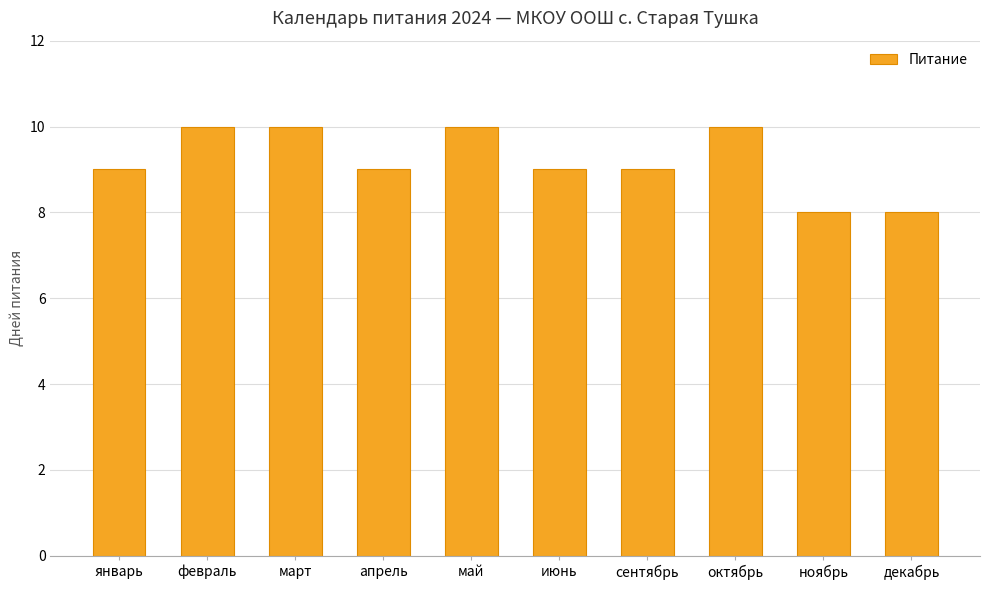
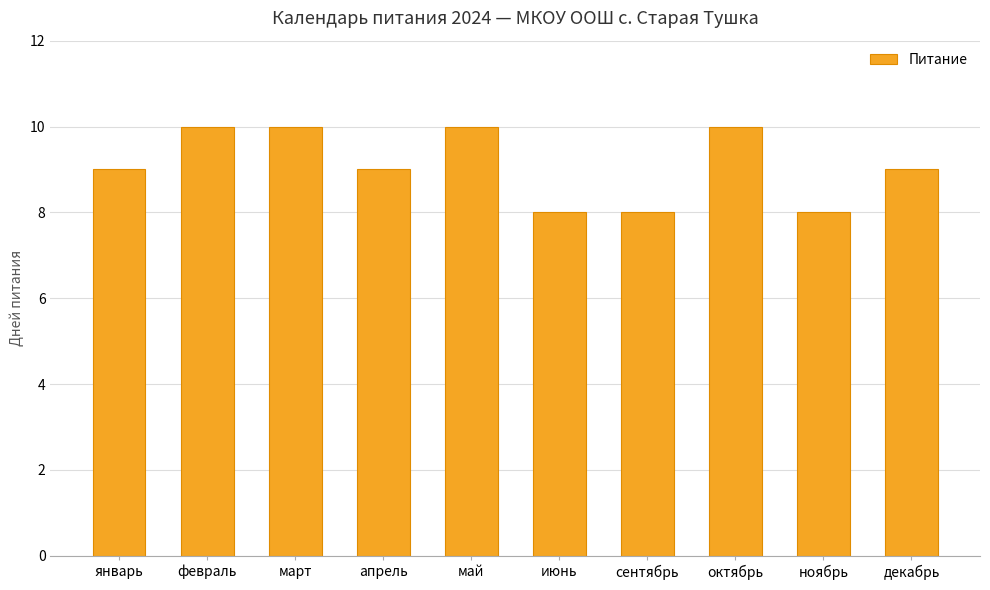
июнь: 9 -> 8
сентябрь: 9 -> 8
декабрь: 8 -> 9
